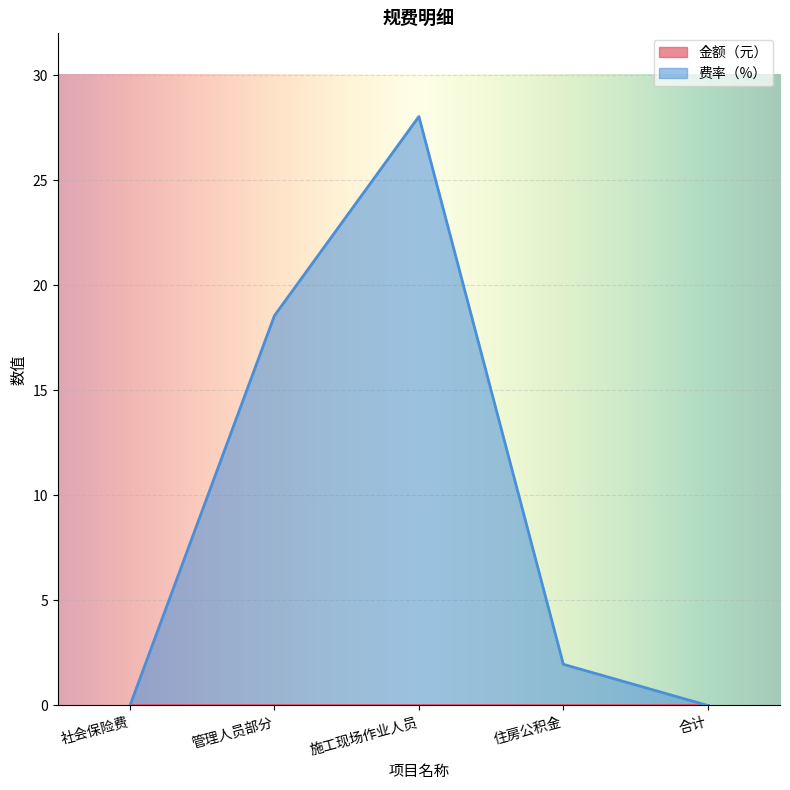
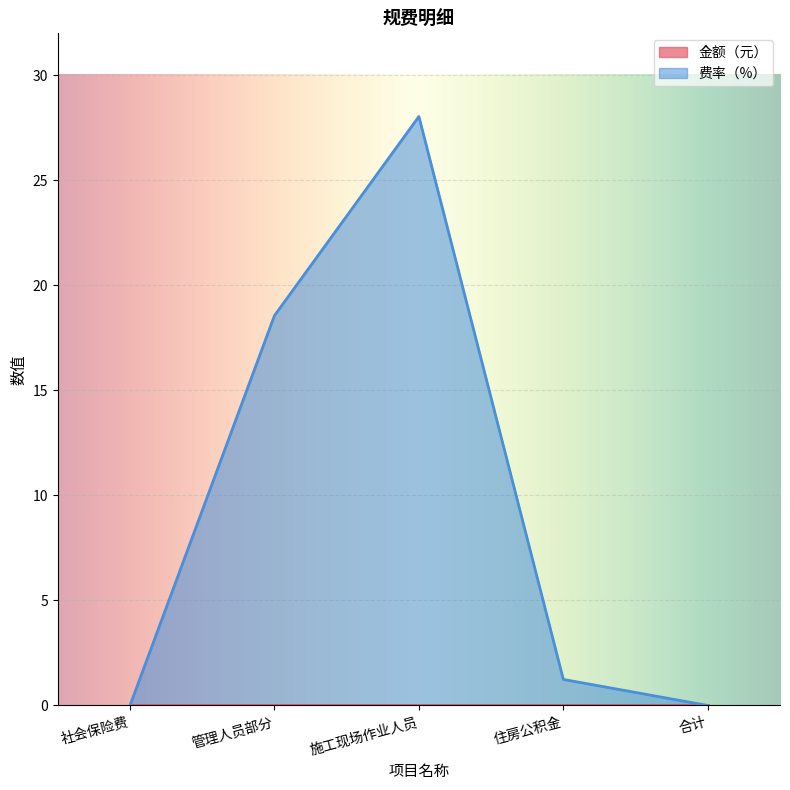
费率（%）, 住房公积金: 2.0 -> 1.2
